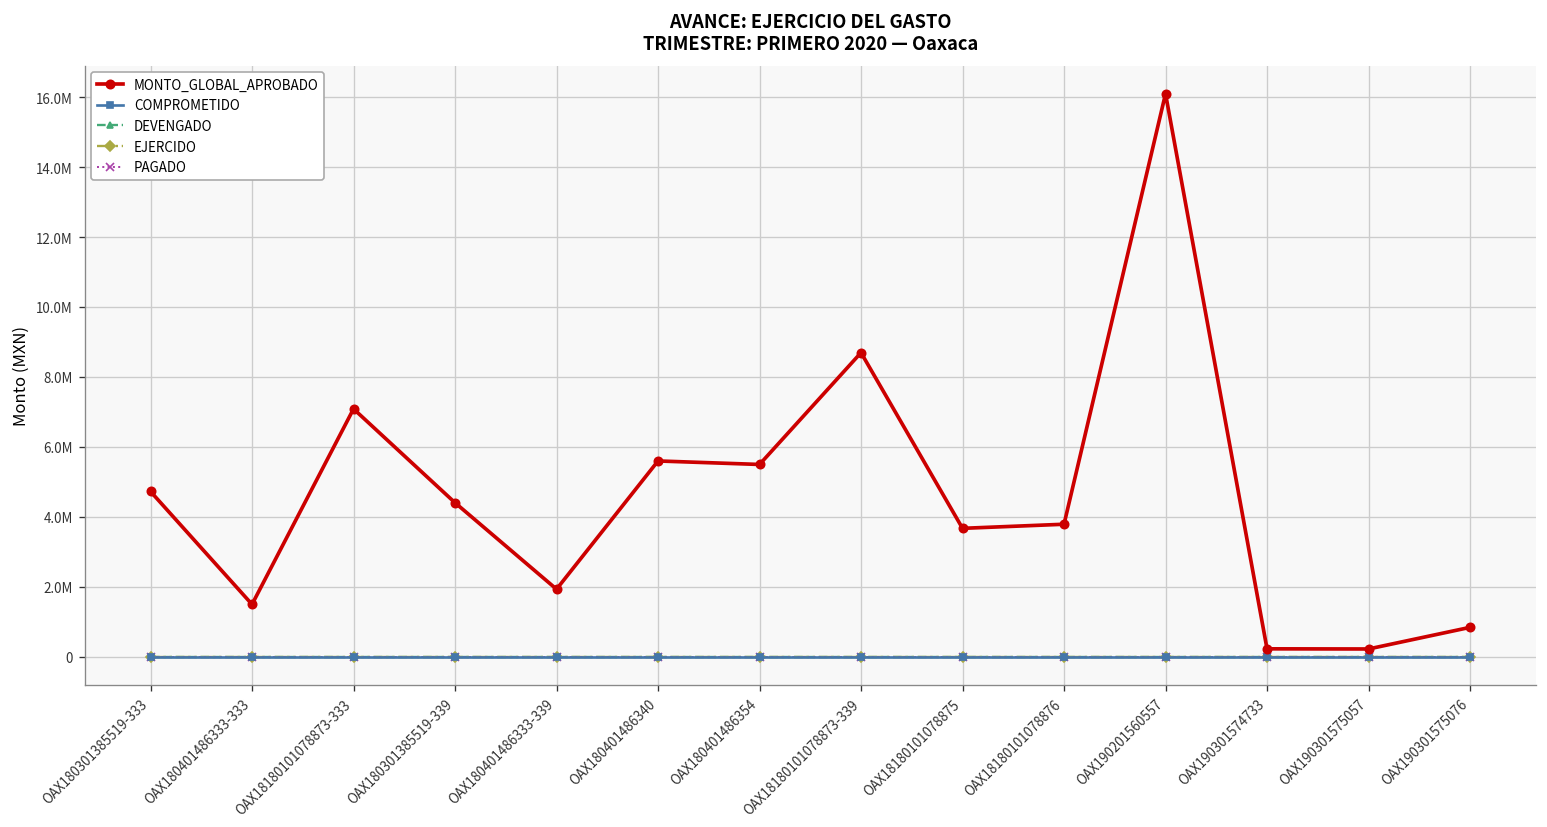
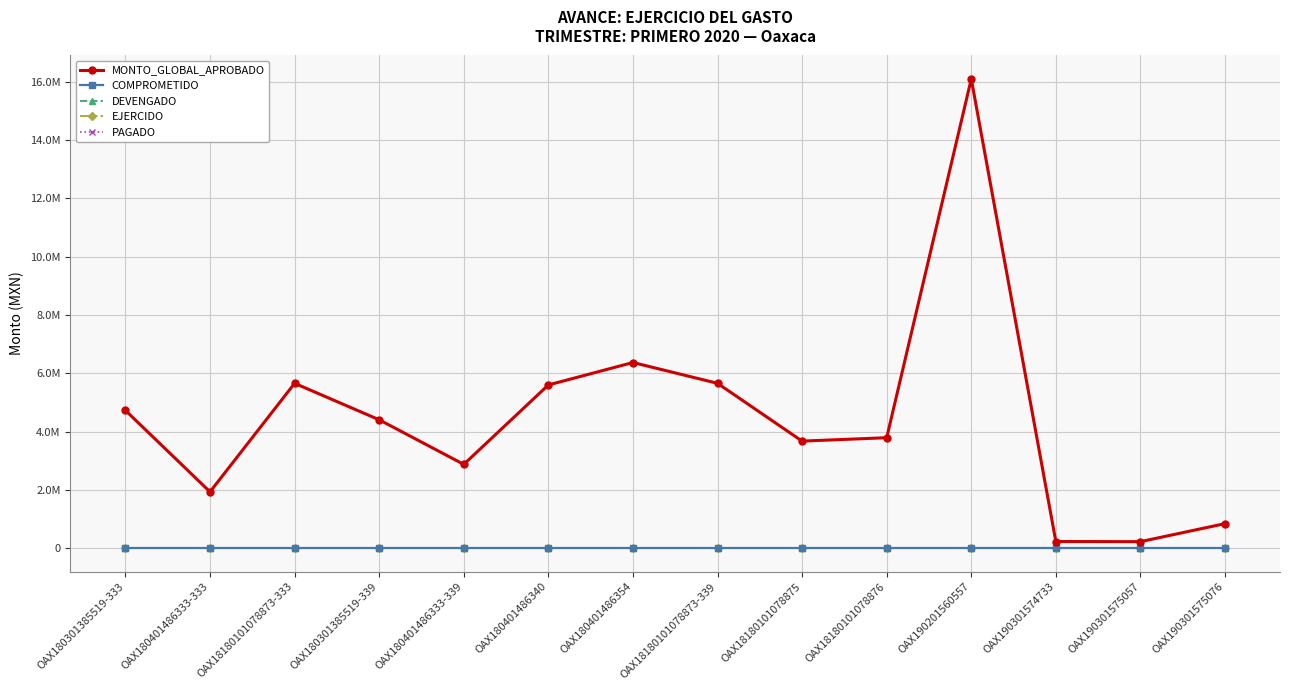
MONTO_GLOBAL_APROBADO, OAX180401486333-333: 1500000 -> 1900000
MONTO_GLOBAL_APROBADO, OAX18180101078873-333: 7100000 -> 5700000
MONTO_GLOBAL_APROBADO, OAX180401486333-339: 1900000 -> 2900000
MONTO_GLOBAL_APROBADO, OAX180401486354: 5500000 -> 6400000
MONTO_GLOBAL_APROBADO, OAX18180101078873-339: 8700000 -> 5700000
